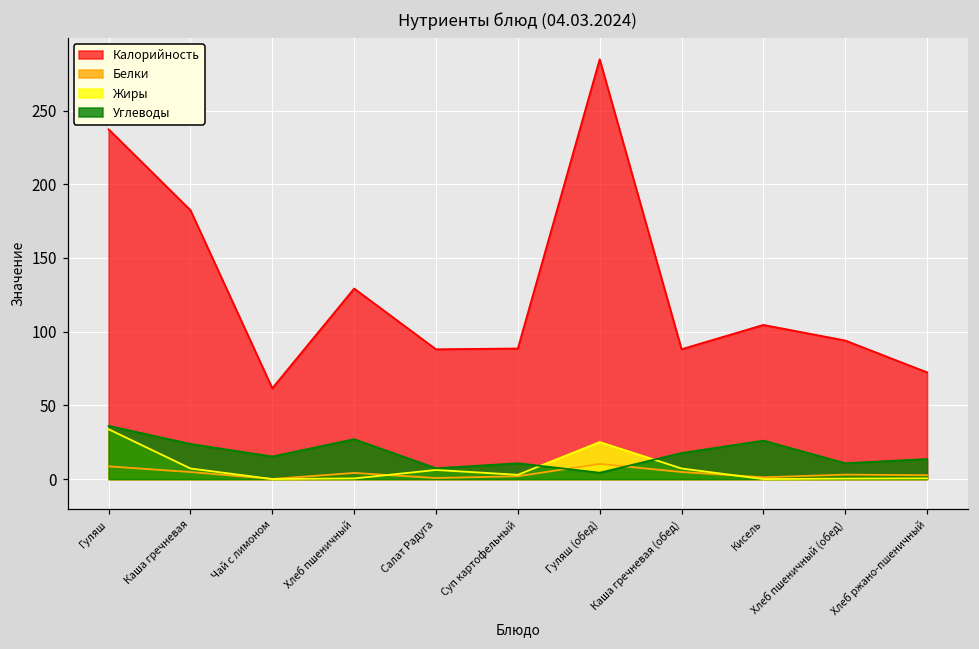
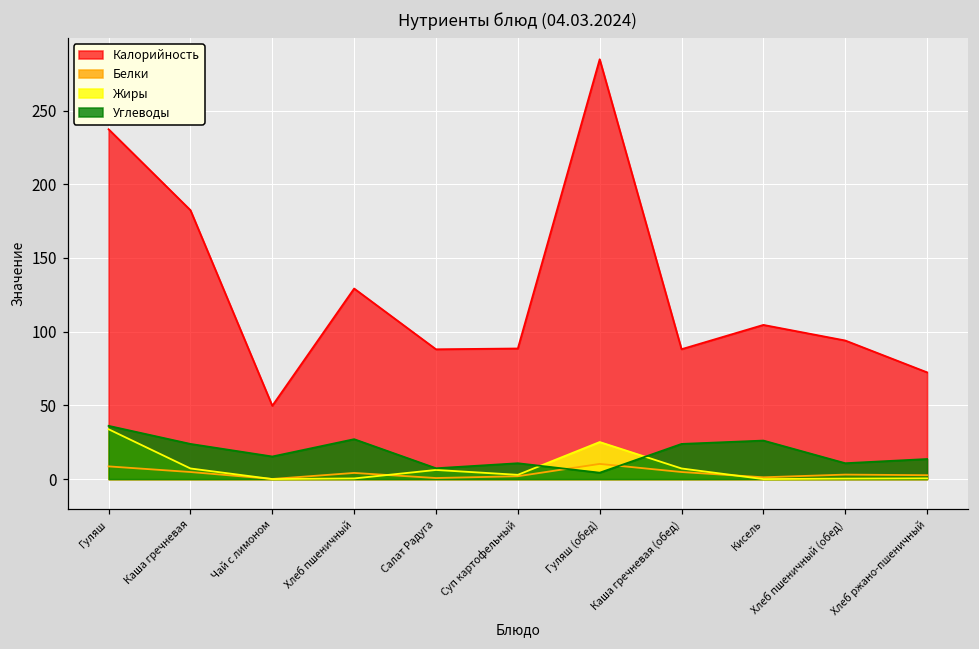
Калорийность, Чай с лимоном: 62 -> 50
Углеводы, Каша гречневая (обед): 18 -> 24
